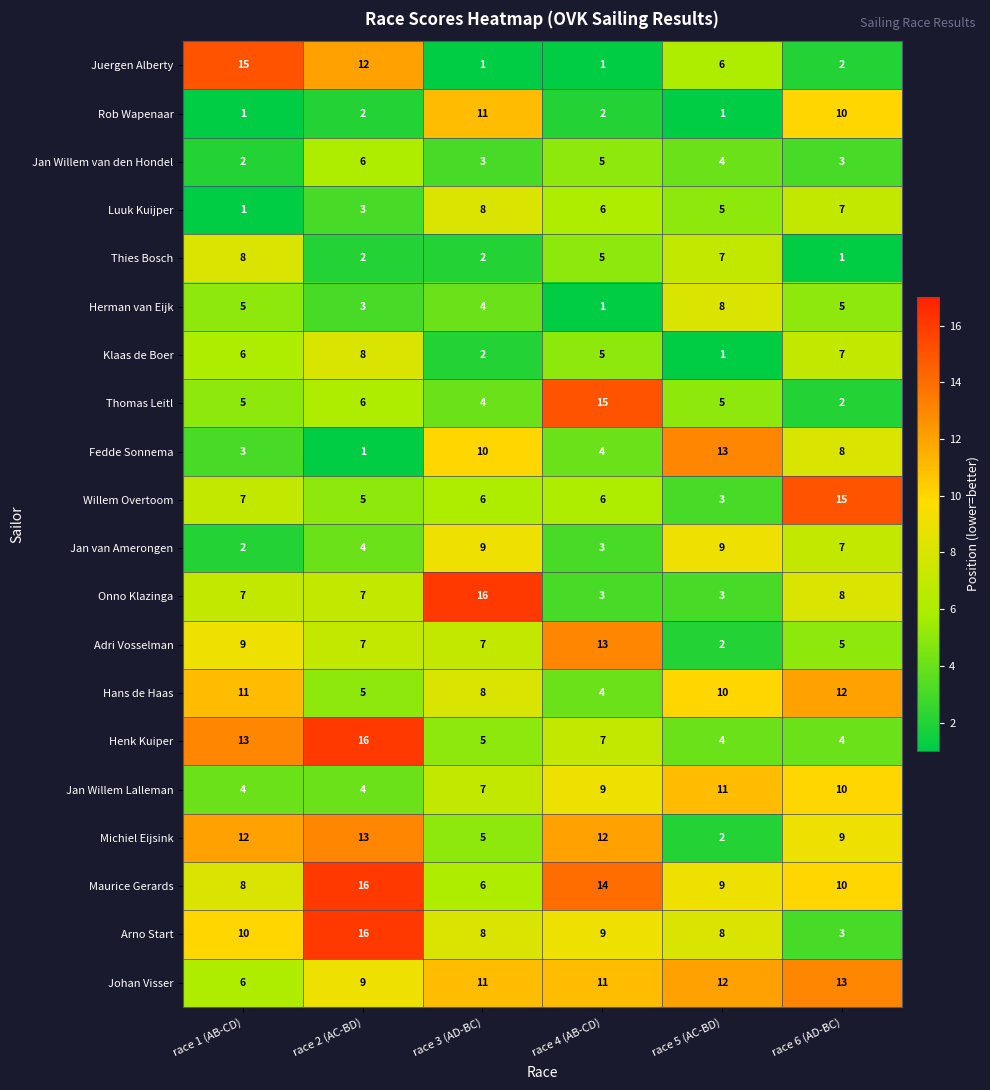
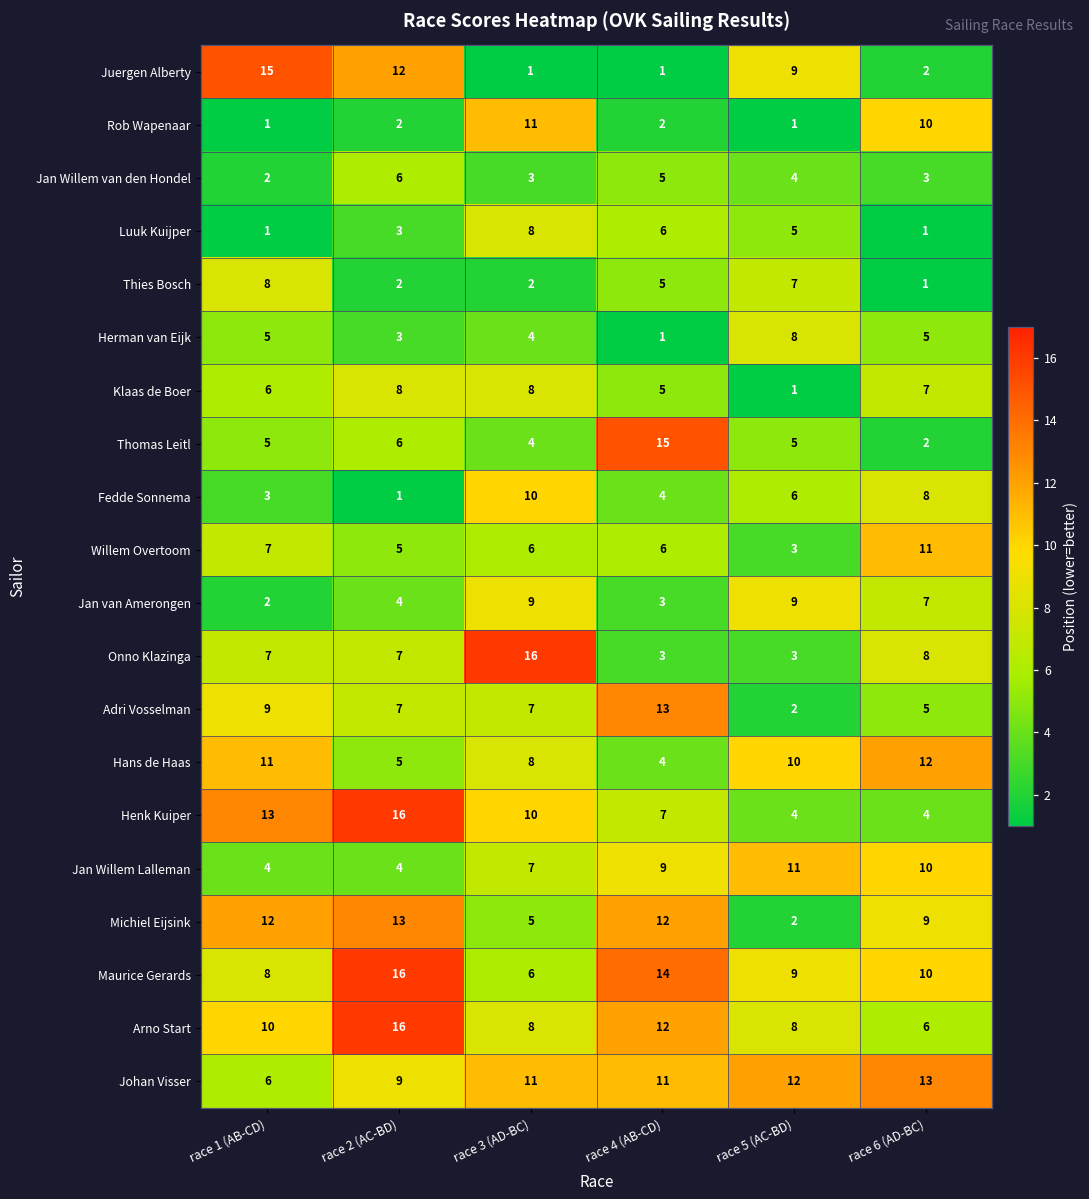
Juergen Alberty, race 5 (AC-BD): 6 -> 9
Luuk Kuijper, race 6 (AD-BC): 7 -> 1
Klaas de Boer, race 3 (AD-BC): 2 -> 8
Fedde Sonnema, race 5 (AC-BD): 13 -> 6
Willem Overtoom, race 6 (AD-BC): 15 -> 11
Henk Kuiper, race 3 (AD-BC): 5 -> 10
Arno Start, race 4 (AB-CD): 9 -> 12
Arno Start, race 6 (AD-BC): 3 -> 6
